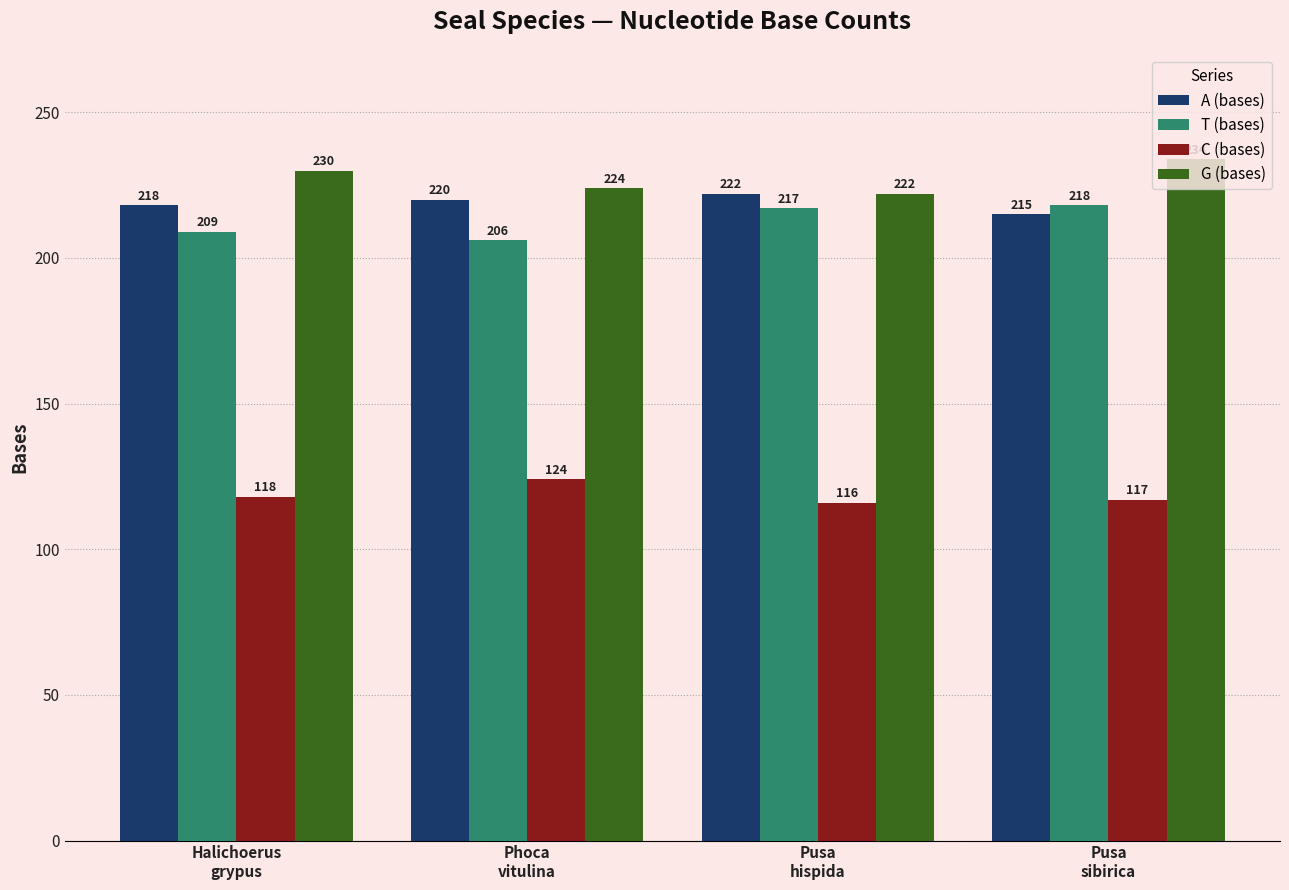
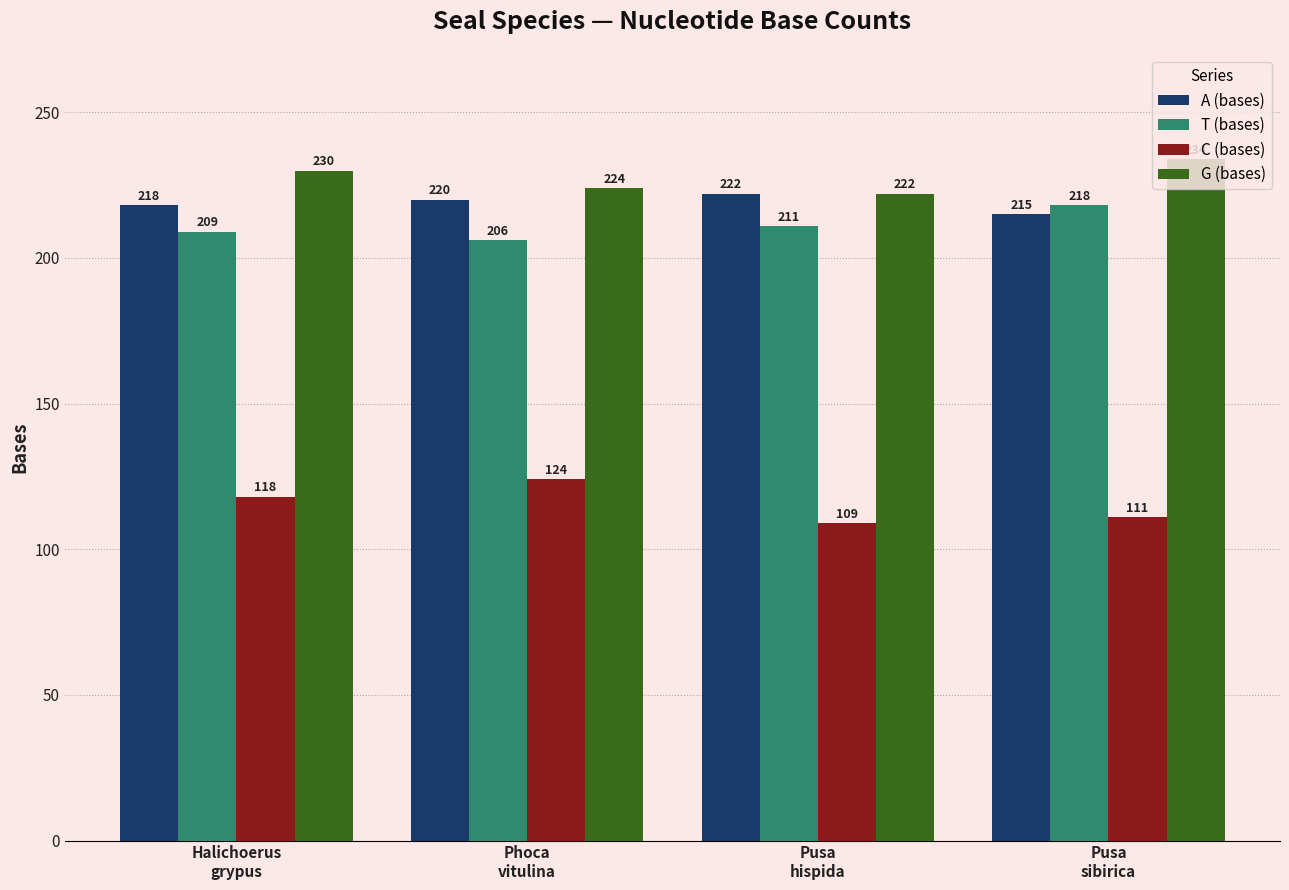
T (bases), Pusa hispida: 217 -> 211
C (bases), Pusa hispida: 116 -> 109
C (bases), Pusa sibirica: 117 -> 111
